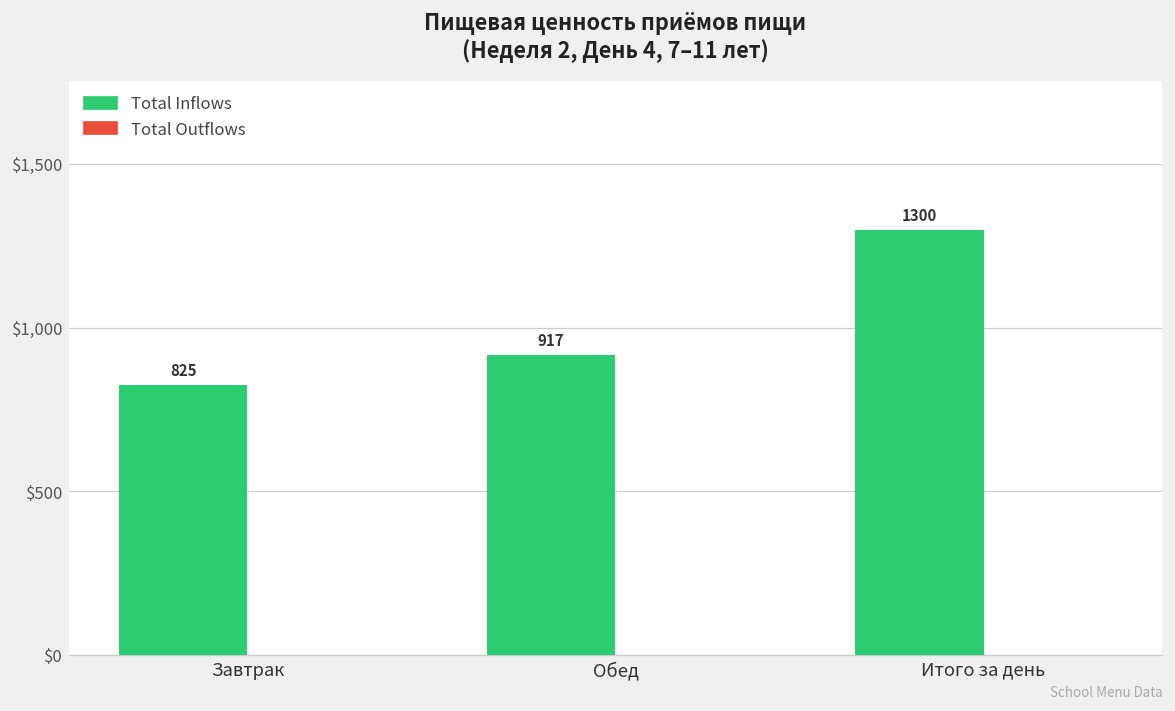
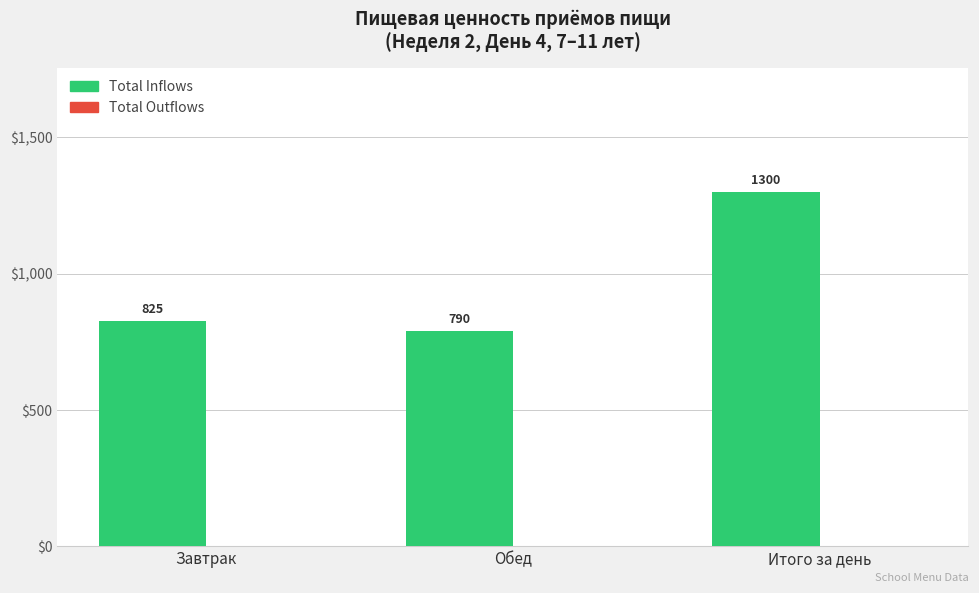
Total Inflows, Обед: 917 -> 790
